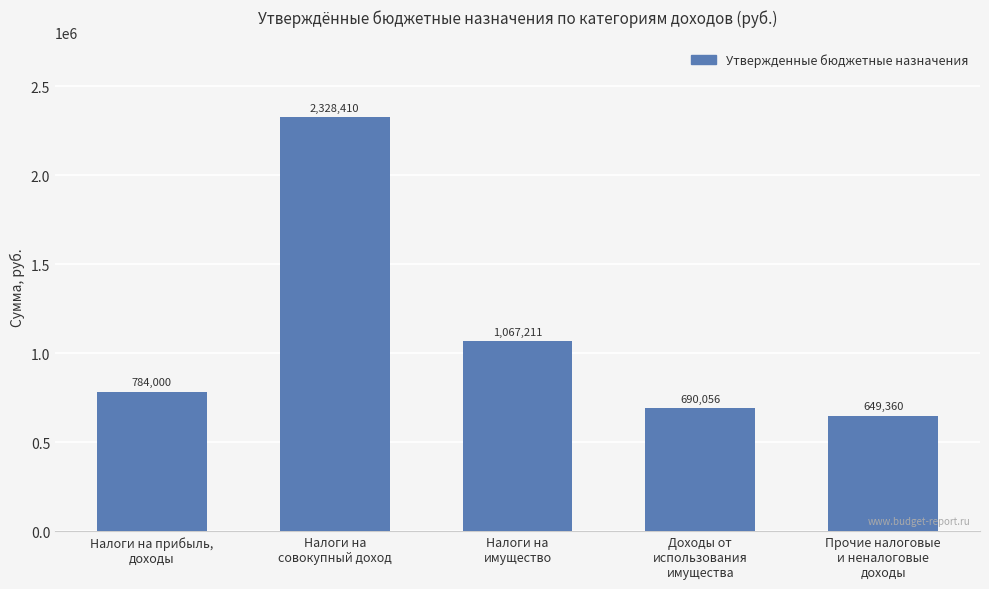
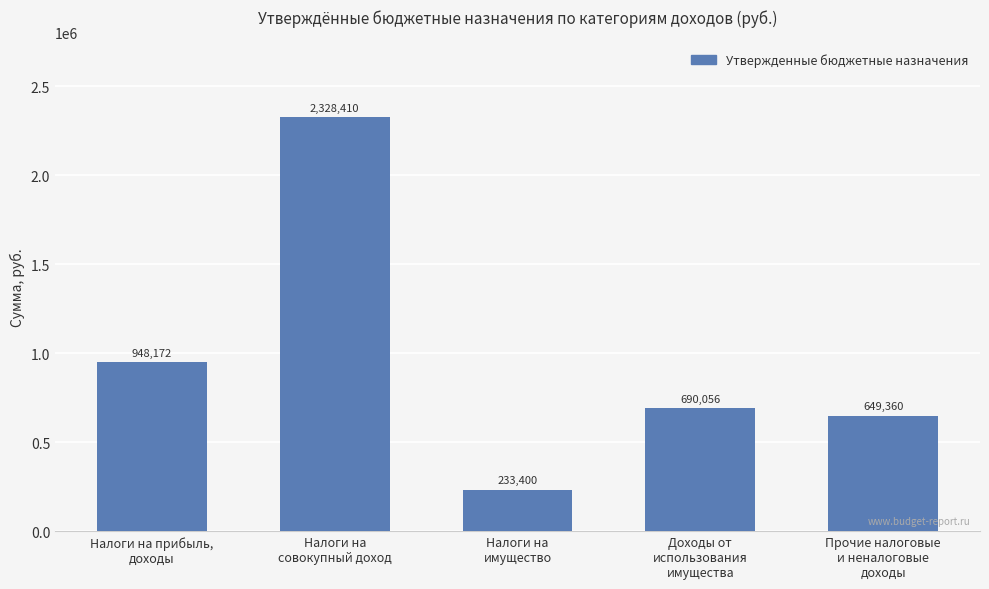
Налоги на прибыль, доходы: 784,000 -> 948,172
Налоги на имущество: 1,067,211 -> 233,400
